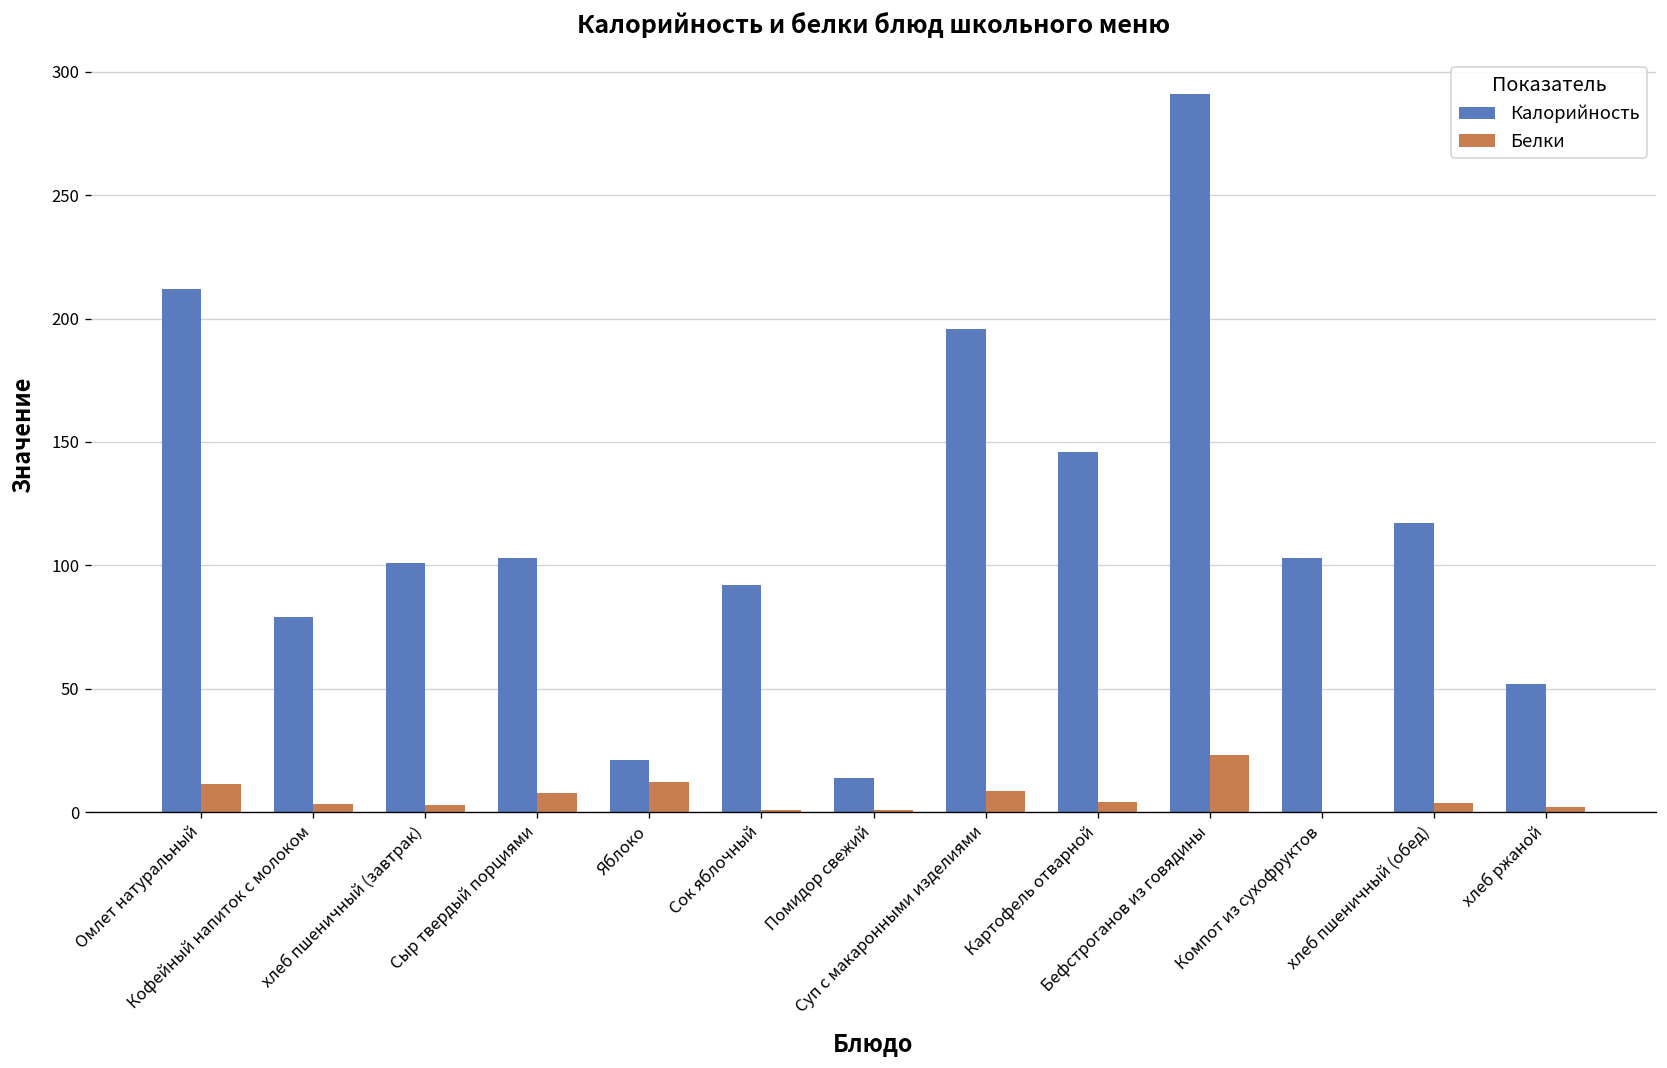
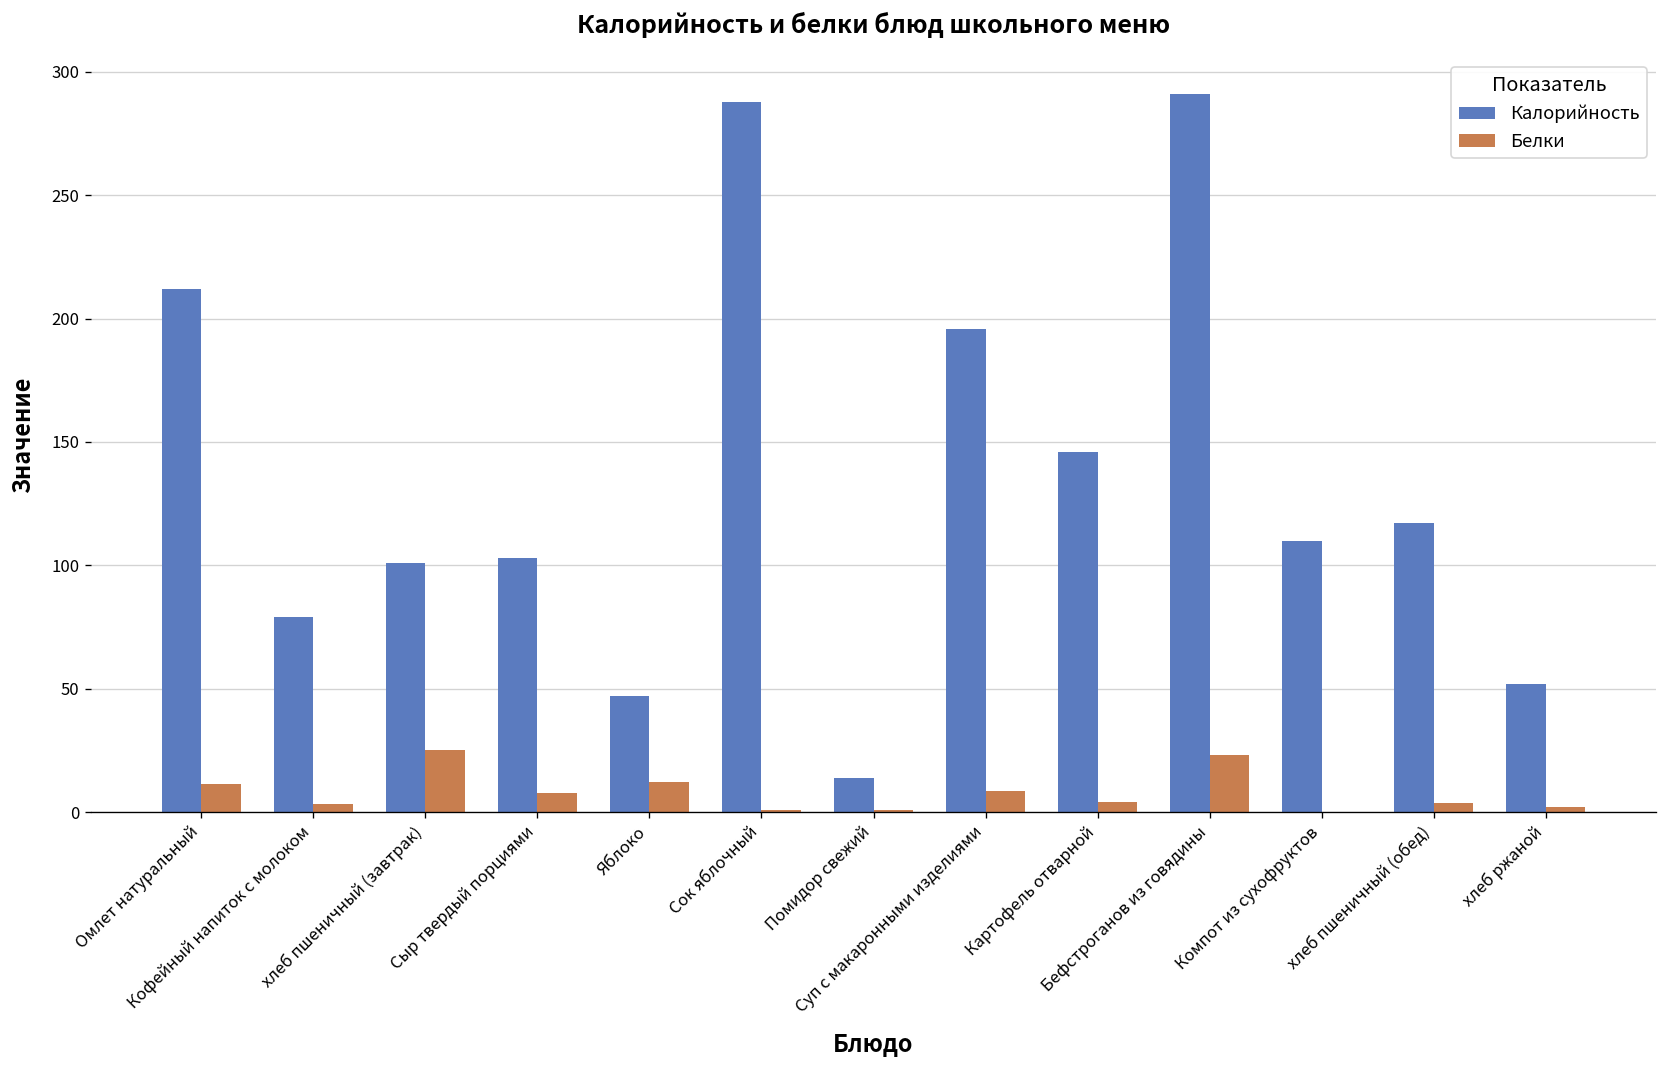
Белки, хлеб пшеничный (завтрак): 3 -> 25
Калорийность, Яблоко: 21 -> 47
Калорийность, Сок яблочный: 92 -> 288
Калорийность, Компот из сухофруктов: 103 -> 110
